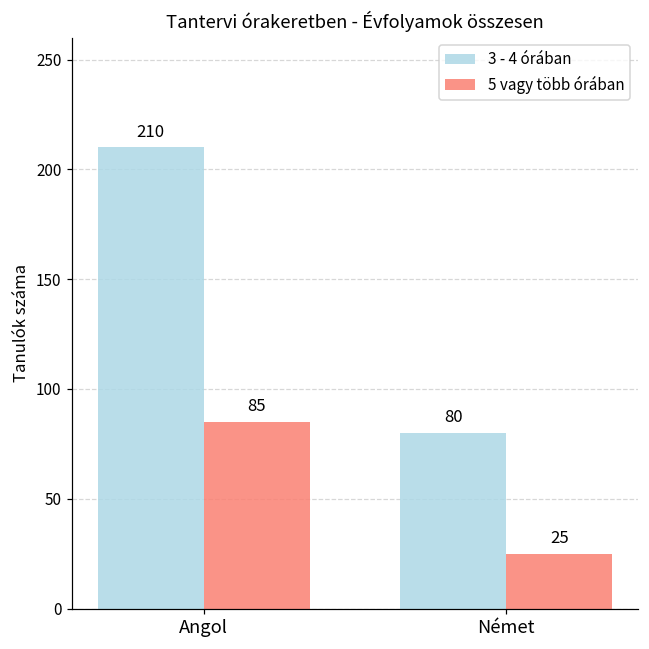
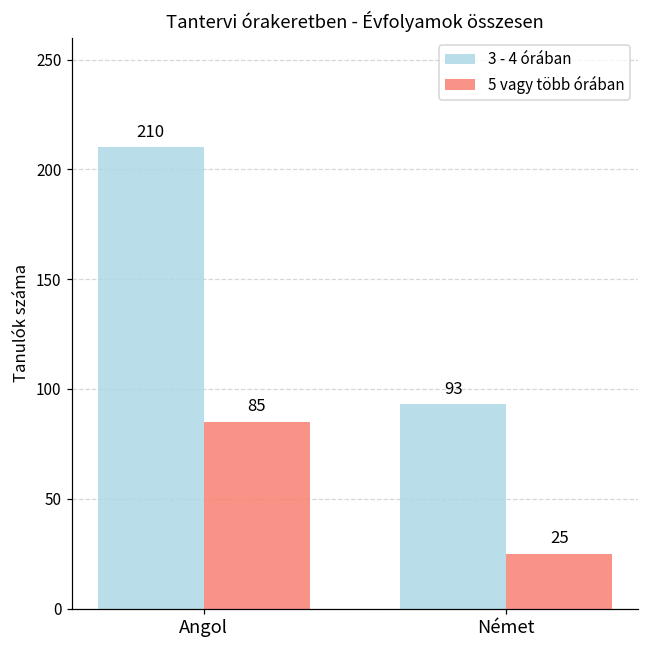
3 - 4 órában, Német: 80 -> 93
